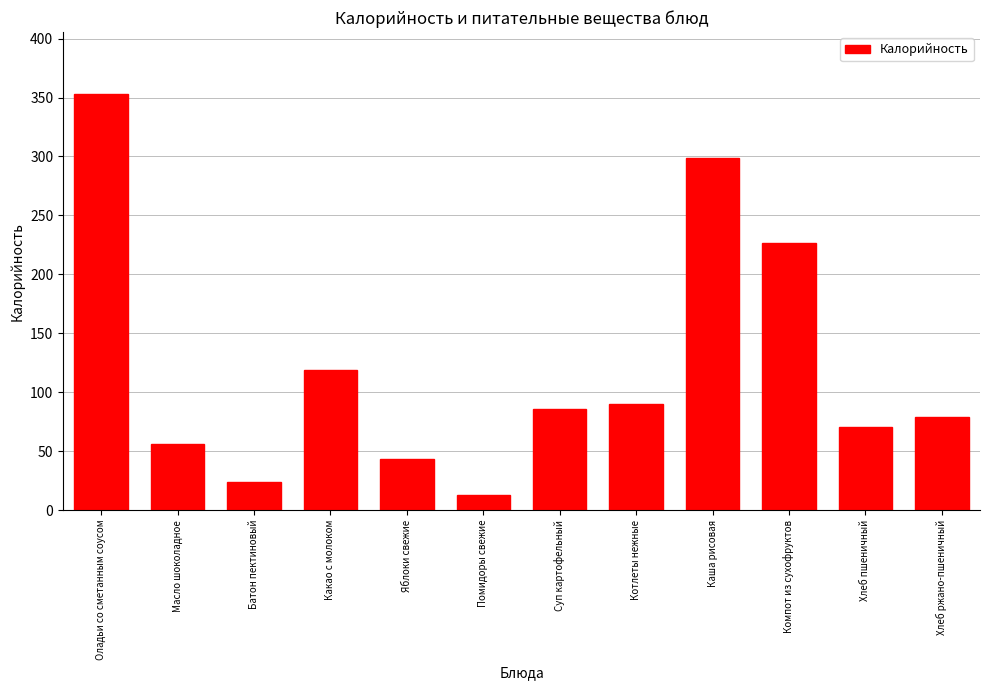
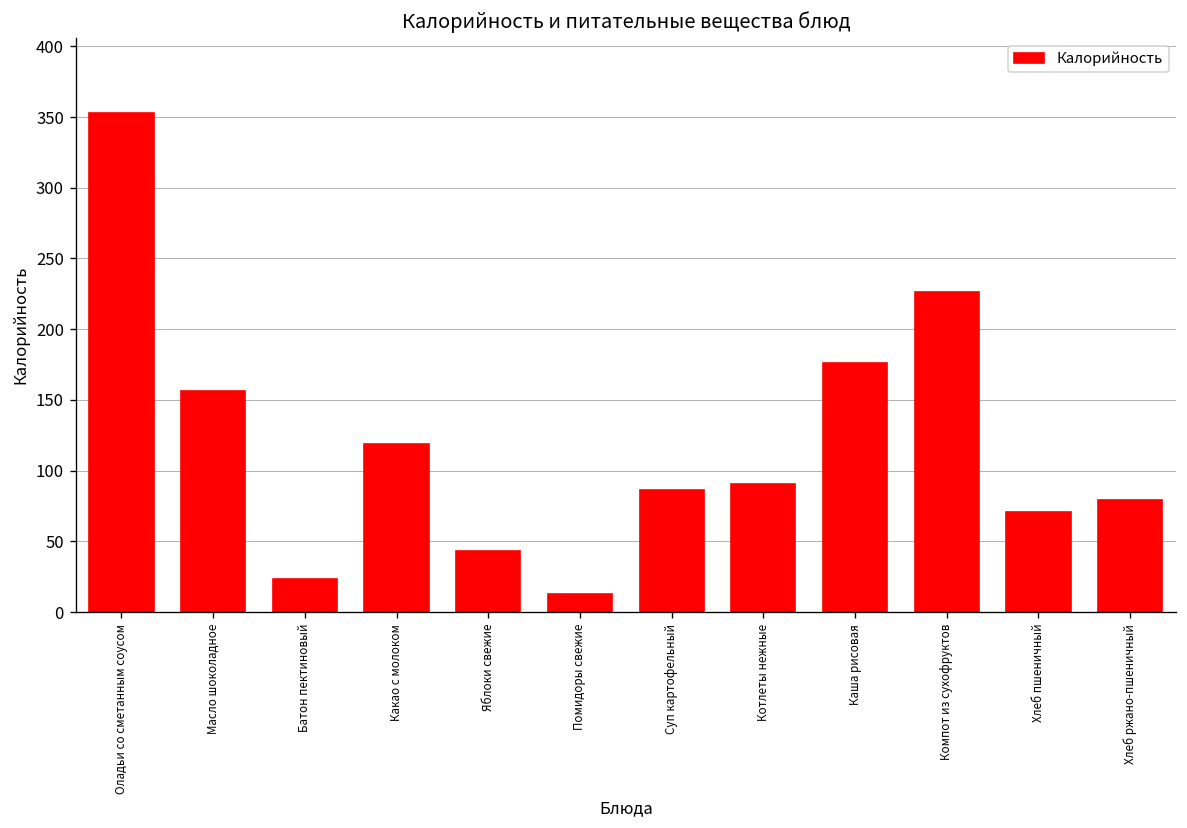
Масло шоколадное: 56 -> 156
Каша рисовая: 299 -> 176
